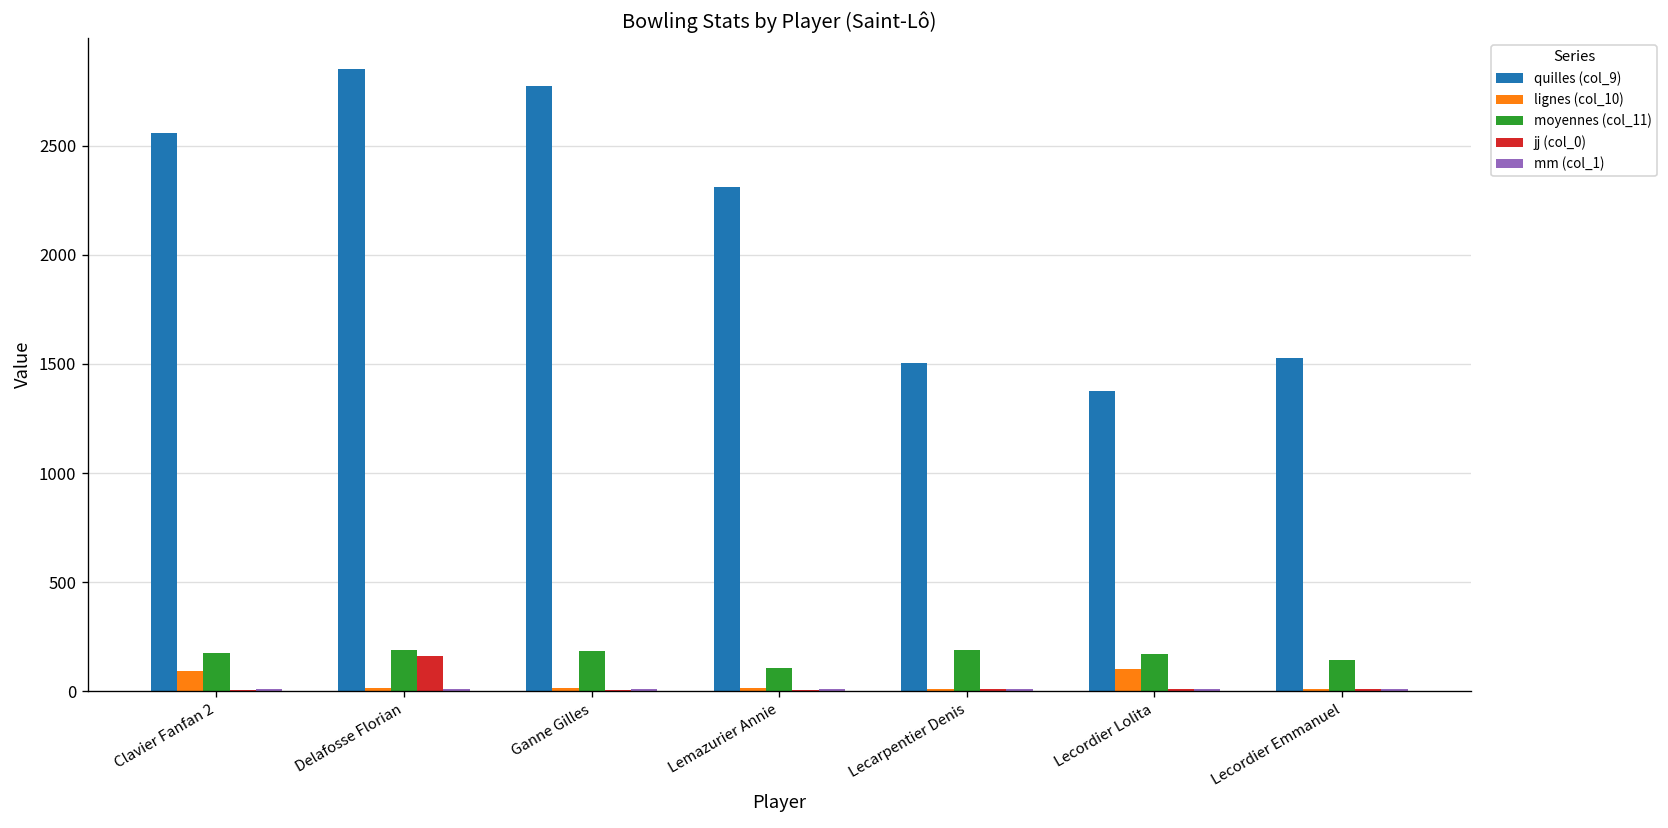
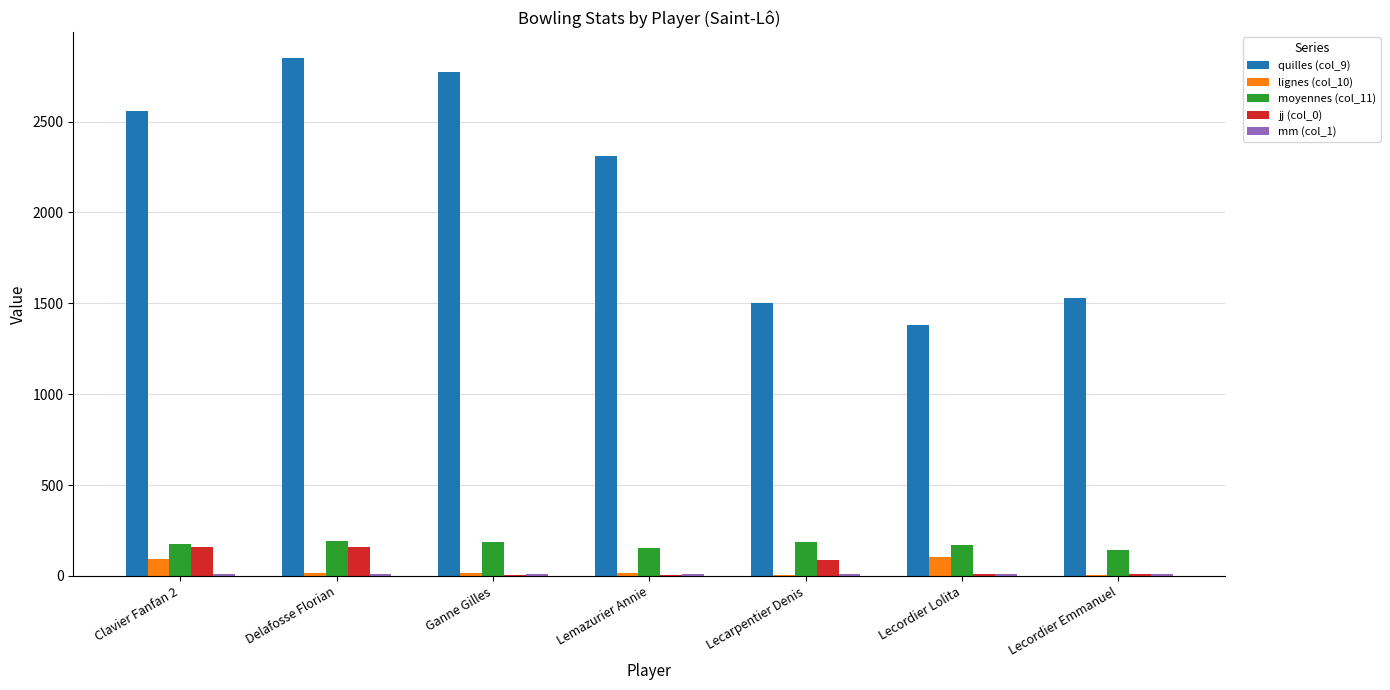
jj (col_0), Clavier Fanfan 2: 10 -> 160
moyennes (col_11), Lemazurier Annie: 110 -> 150
jj (col_0), Lecarpentier Denis: 10 -> 90
